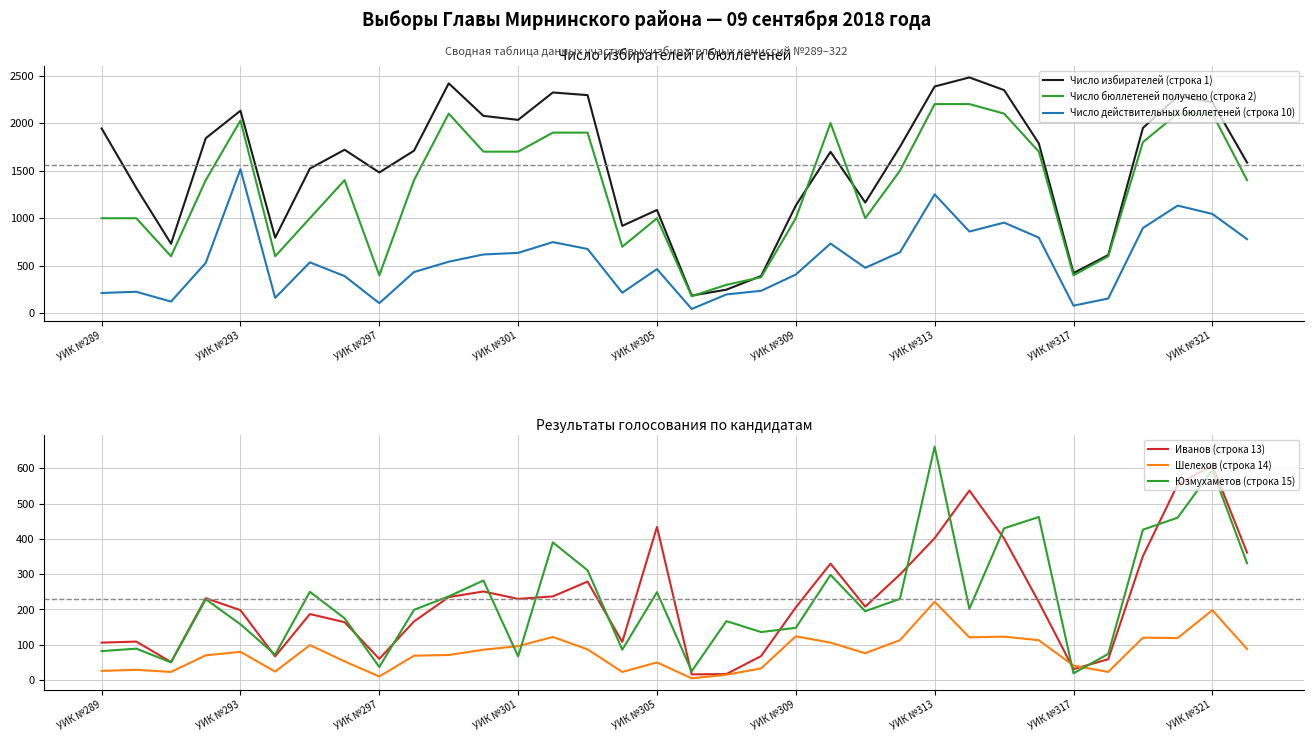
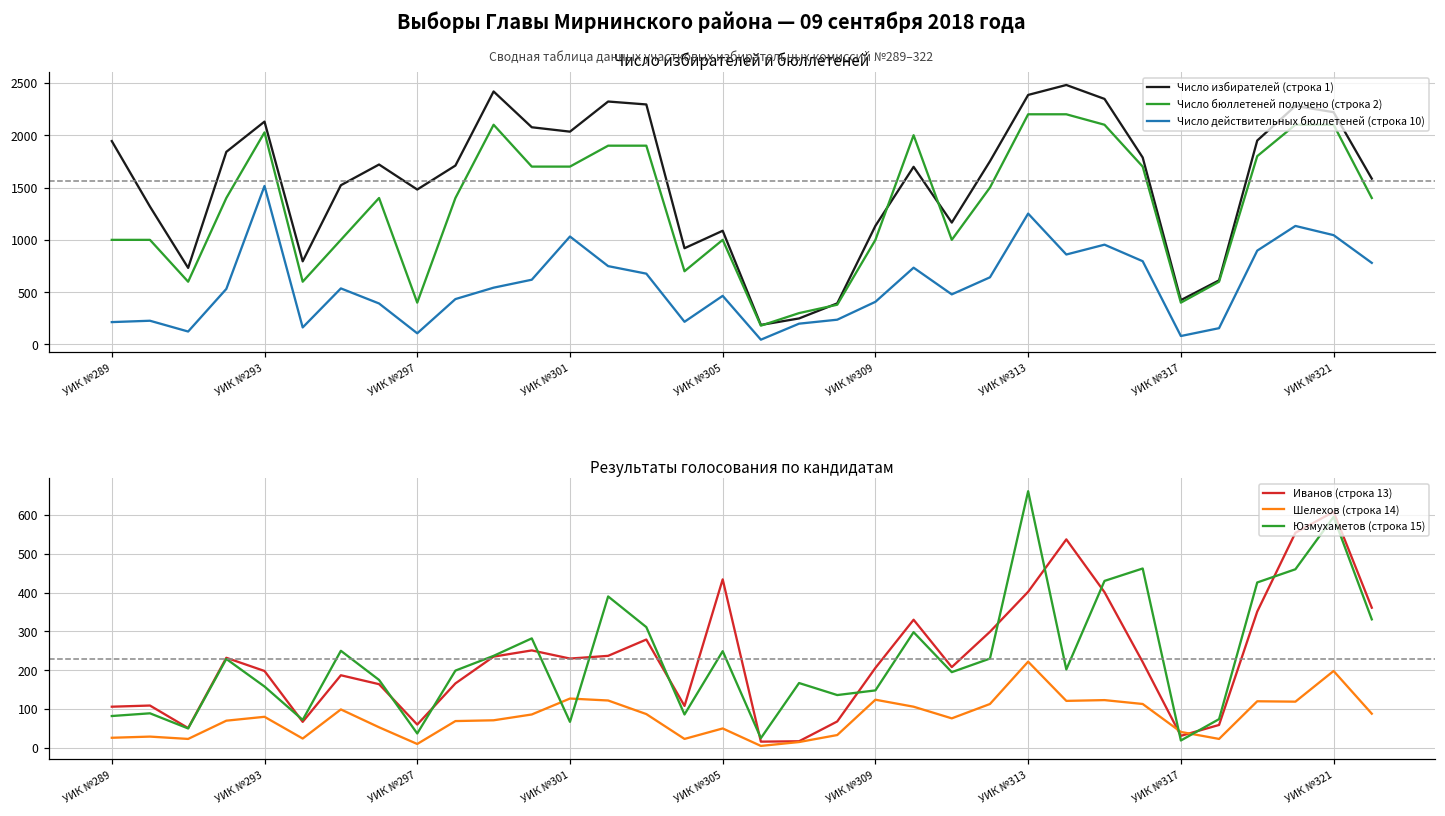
Число избирателей и бюллетеней, Число действительных бюллетеней (строка 10), УИК №301: 600 -> 1000
Результаты голосования по кандидатам, Шелехов (строка 14), УИК №301: 100 -> 130
